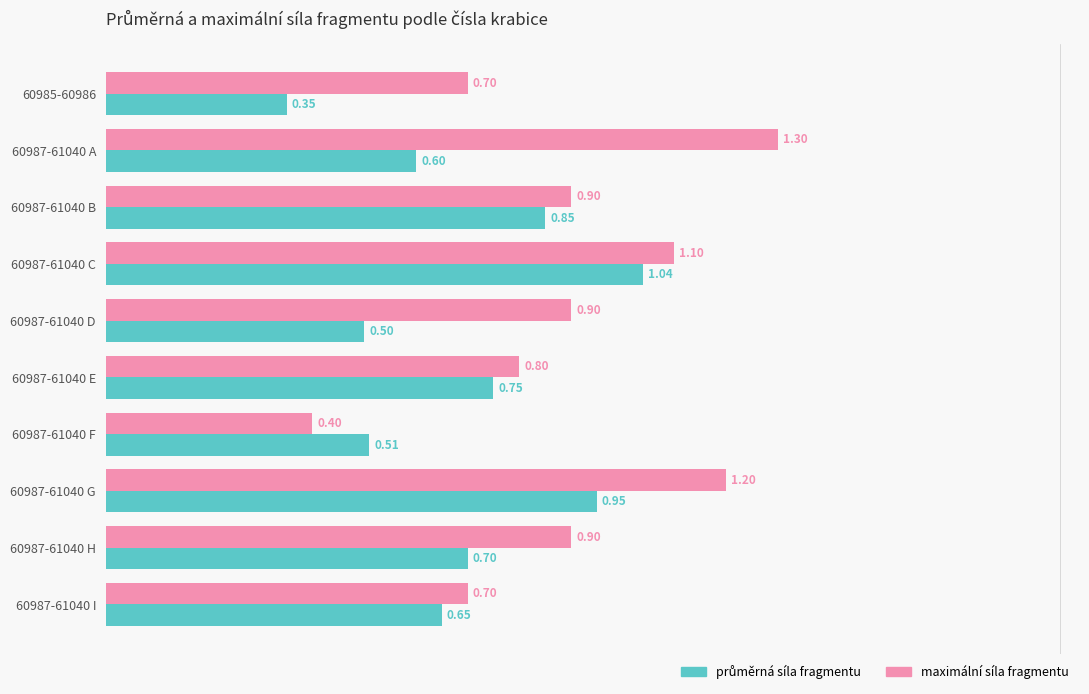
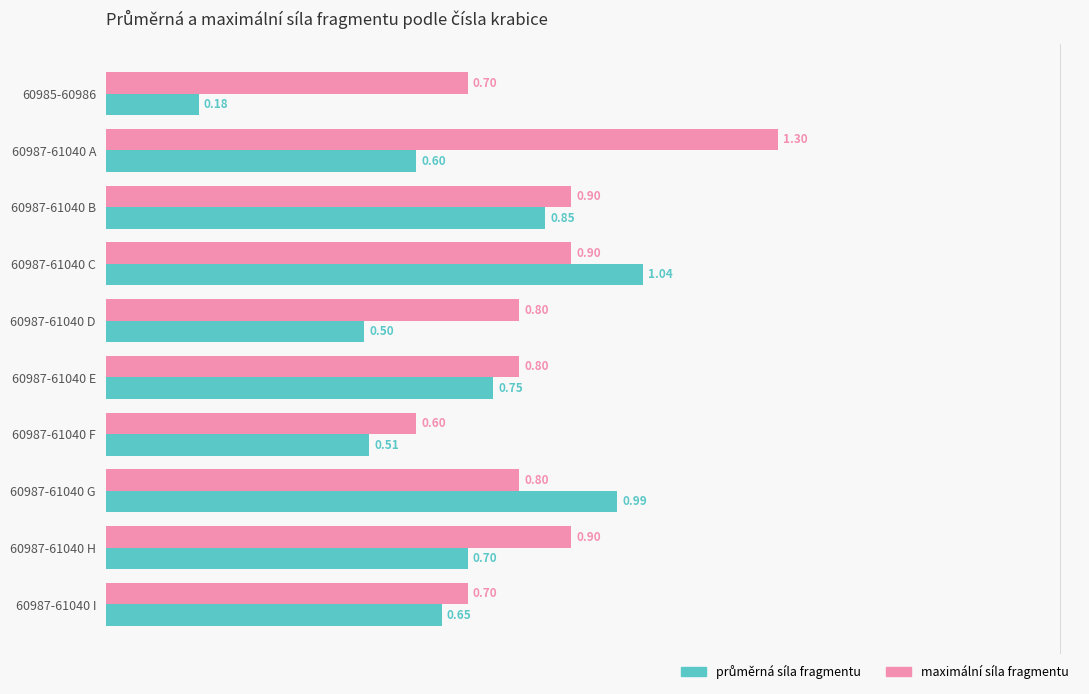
průměrná síla fragmentu, 60985-60986: 0.35 -> 0.18
maximální síla fragmentu, 60987-61040 C: 1.10 -> 0.90
maximální síla fragmentu, 60987-61040 D: 0.90 -> 0.80
maximální síla fragmentu, 60987-61040 F: 0.40 -> 0.60
maximální síla fragmentu, 60987-61040 G: 1.20 -> 0.80
průměrná síla fragmentu, 60987-61040 G: 0.95 -> 0.99
